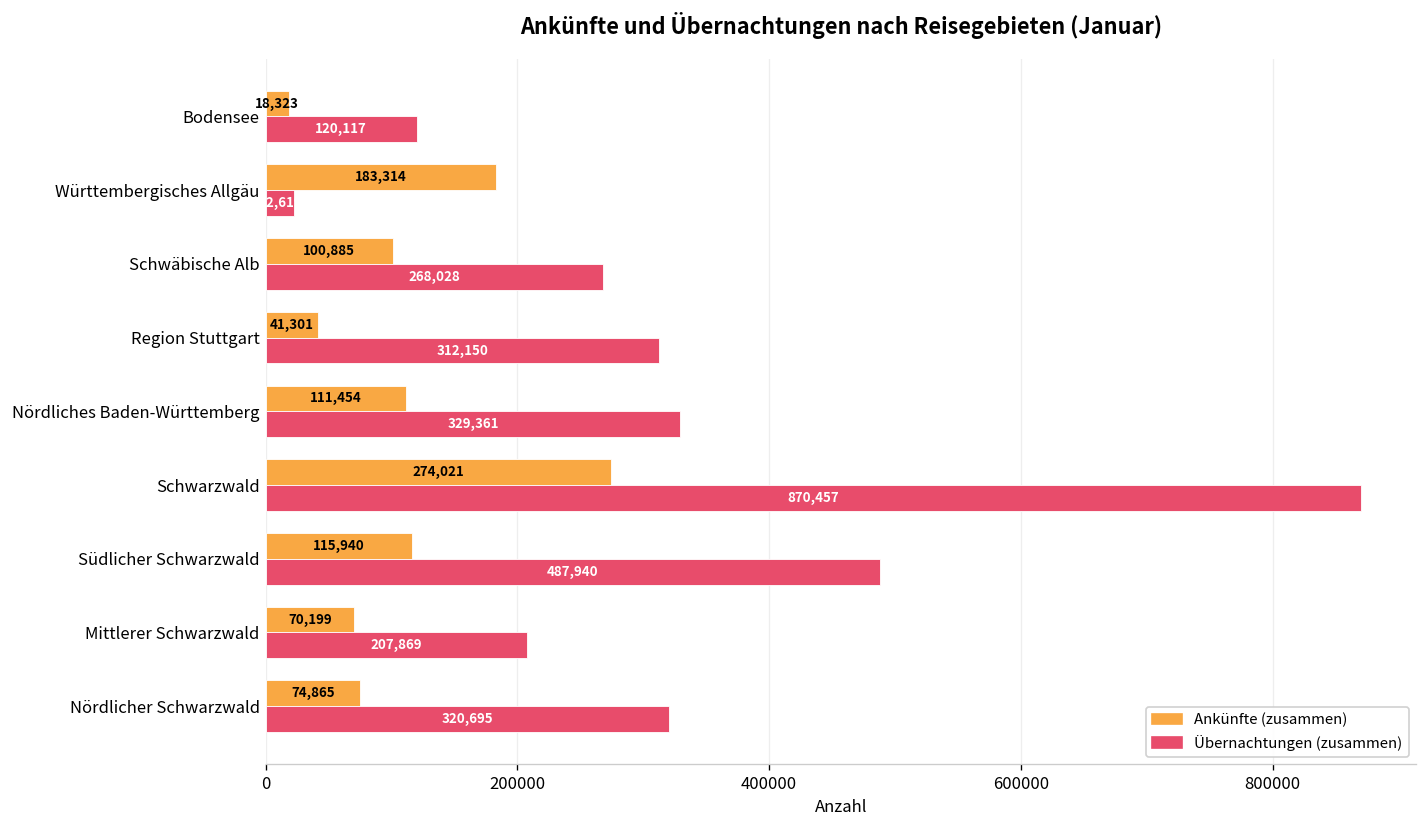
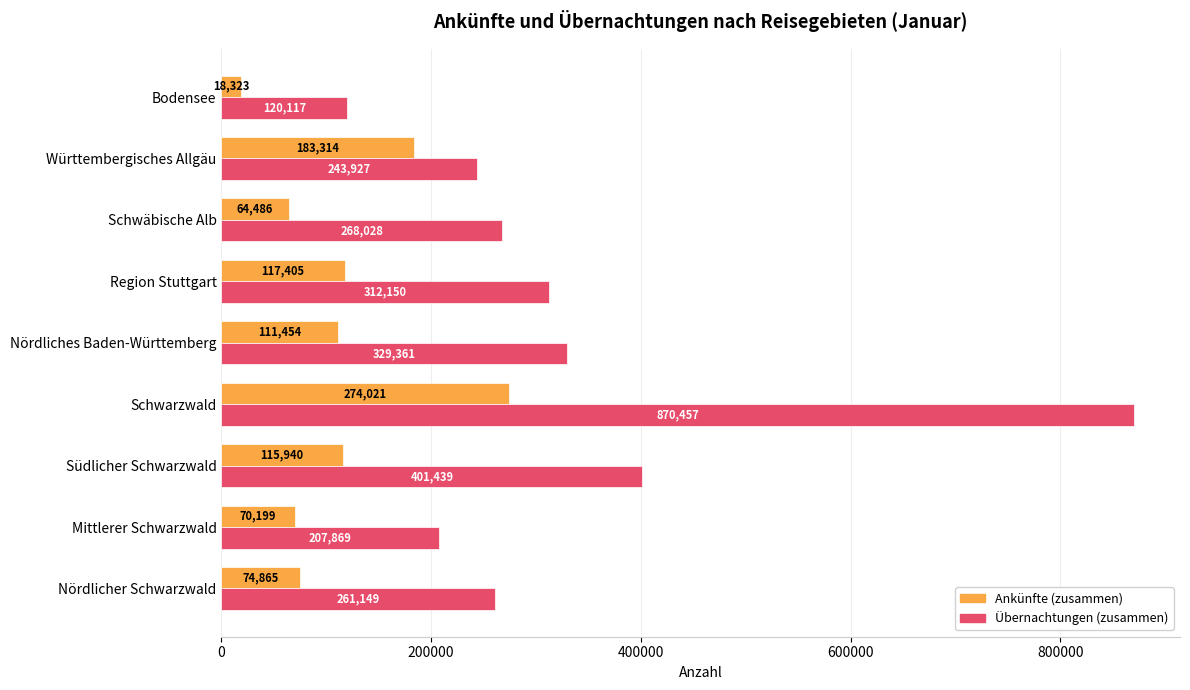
Übernachtungen (zusammen), Württembergisches Allgäu: 22,619 -> 243,927
Ankünfte (zusammen), Schwäbische Alb: 100,885 -> 64,486
Ankünfte (zusammen), Region Stuttgart: 41,301 -> 117,405
Übernachtungen (zusammen), Südlicher Schwarzwald: 487,940 -> 401,439
Übernachtungen (zusammen), Nördlicher Schwarzwald: 320,695 -> 261,149
